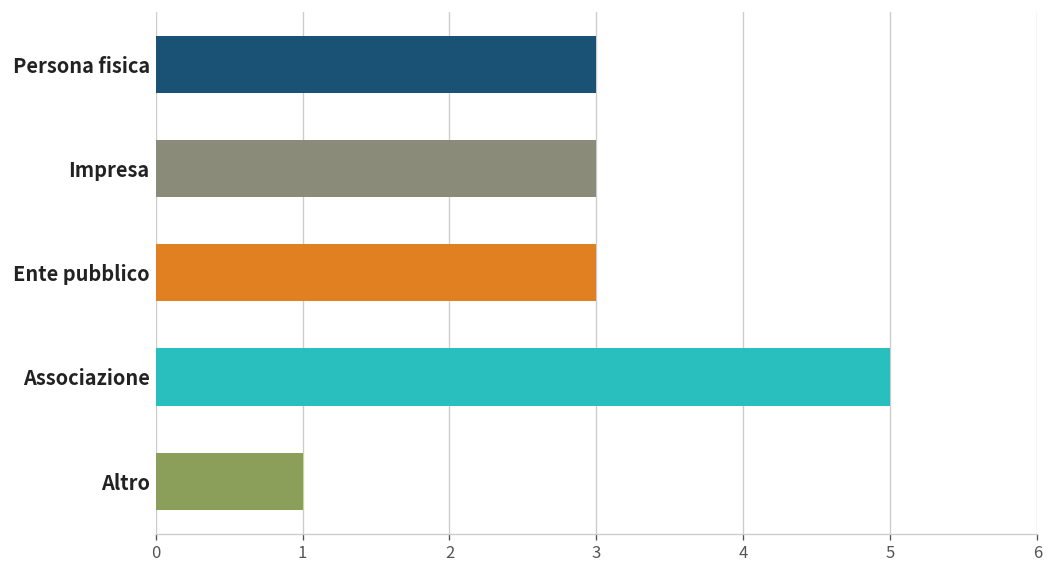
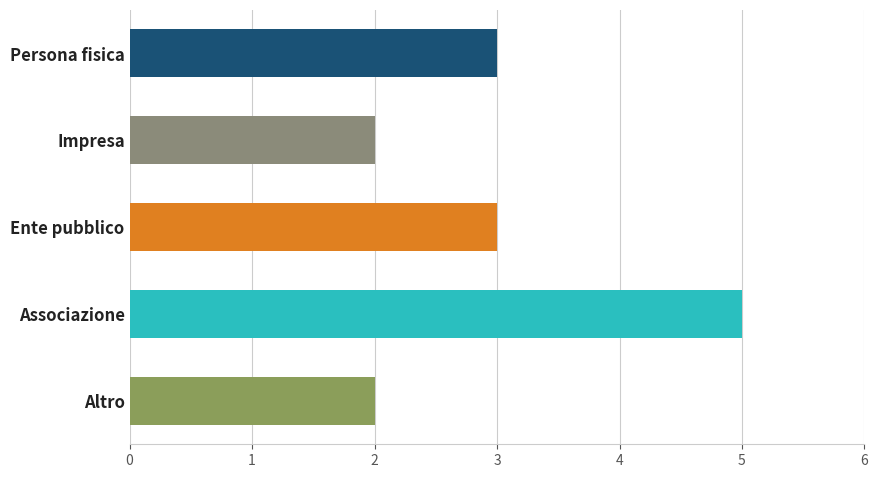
Impresa: 3 -> 2
Altro: 1 -> 2
